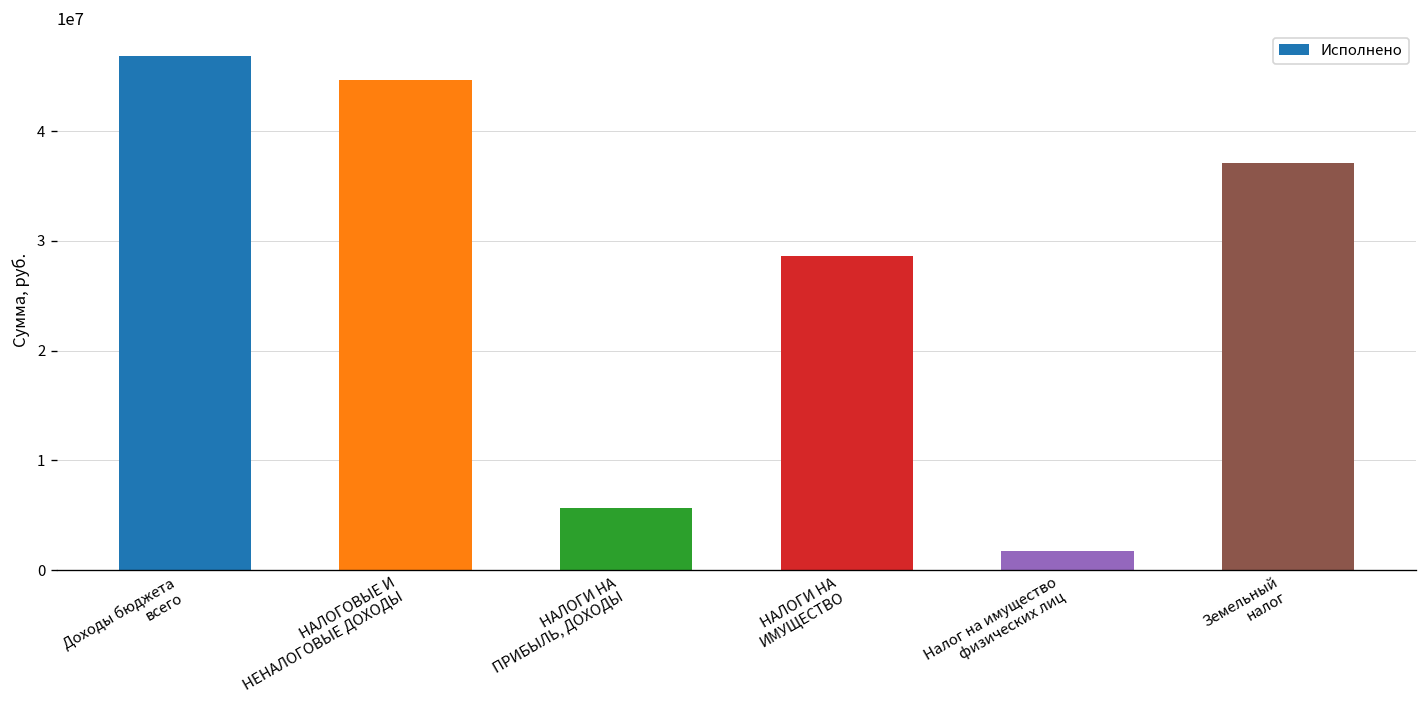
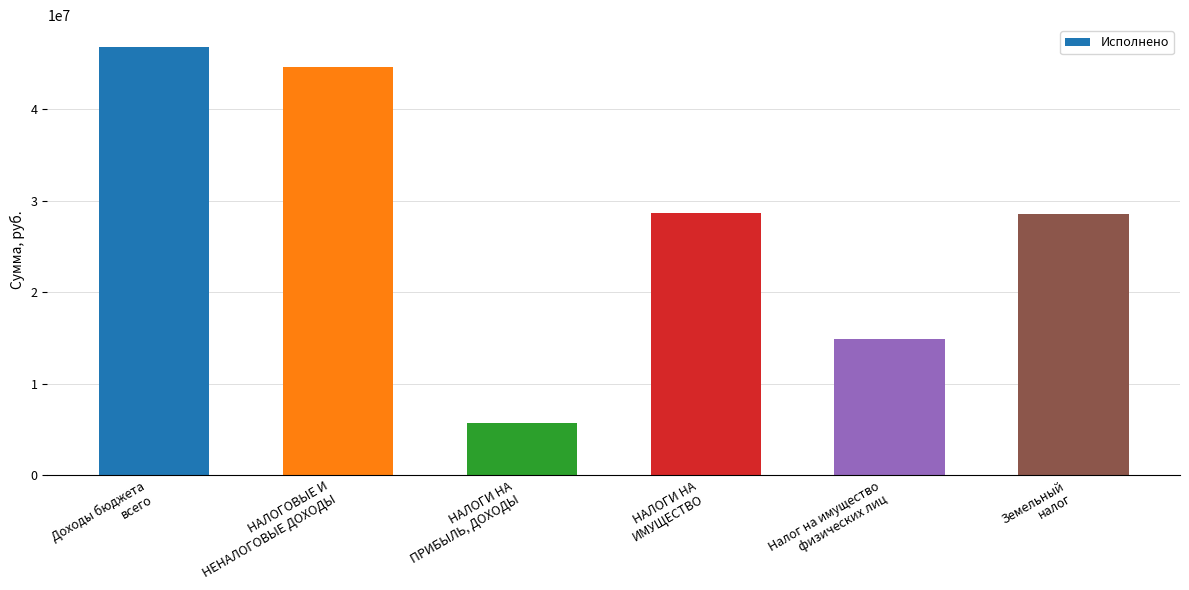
Налог на имущество физических лиц: 2000000 -> 15000000
Земельный налог: 37000000 -> 29000000
